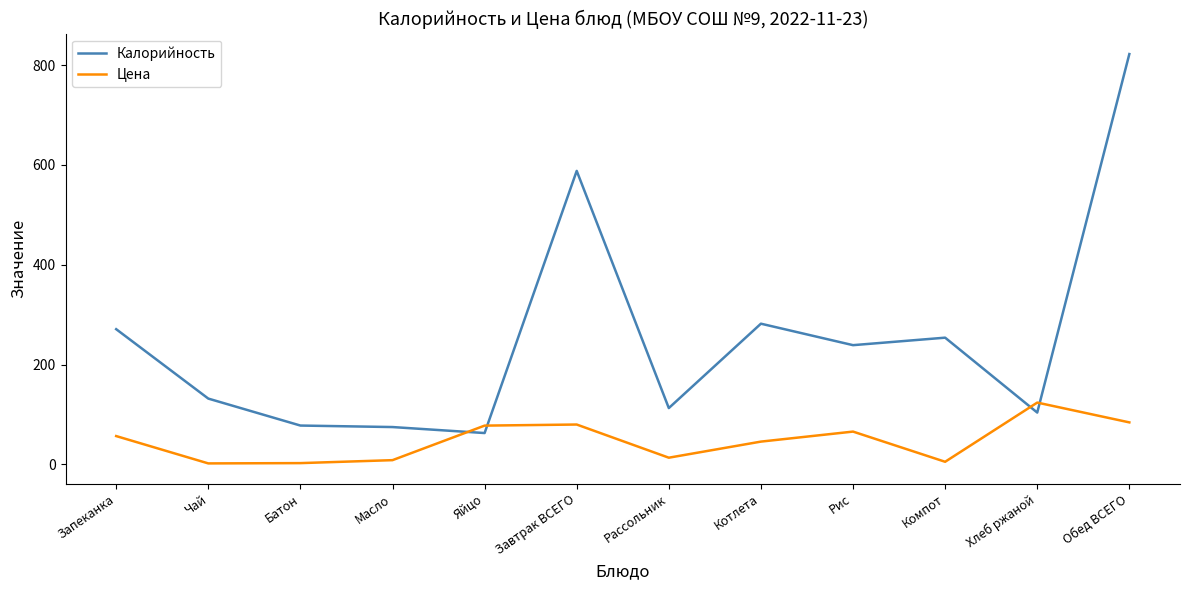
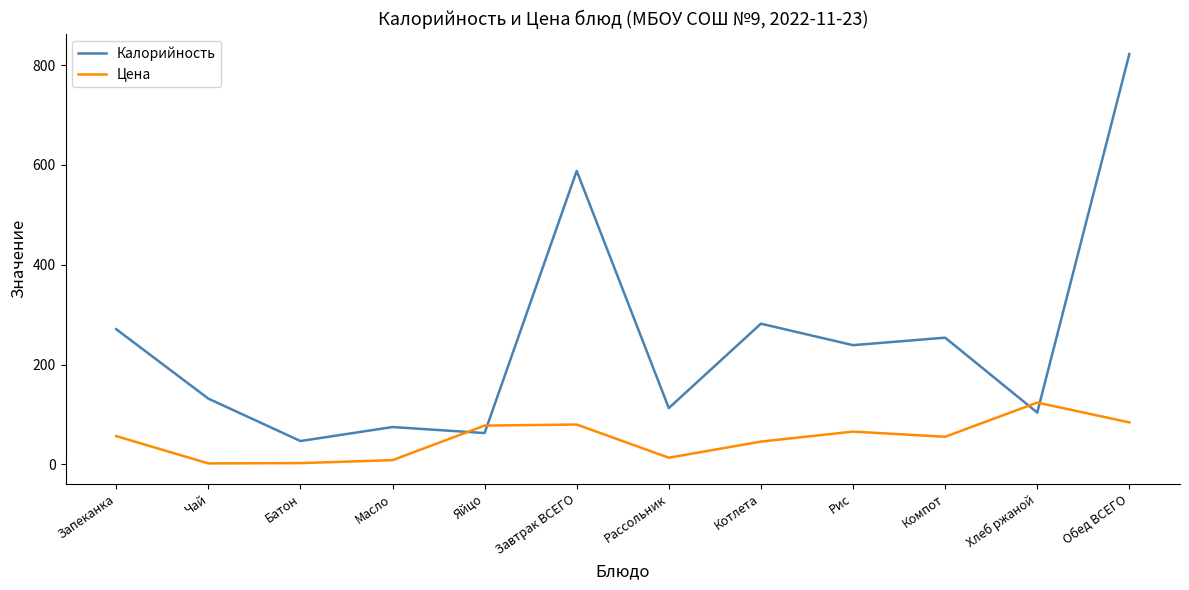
Калорийность, Батон: 80 -> 50
Цена, Компот: 10 -> 60
